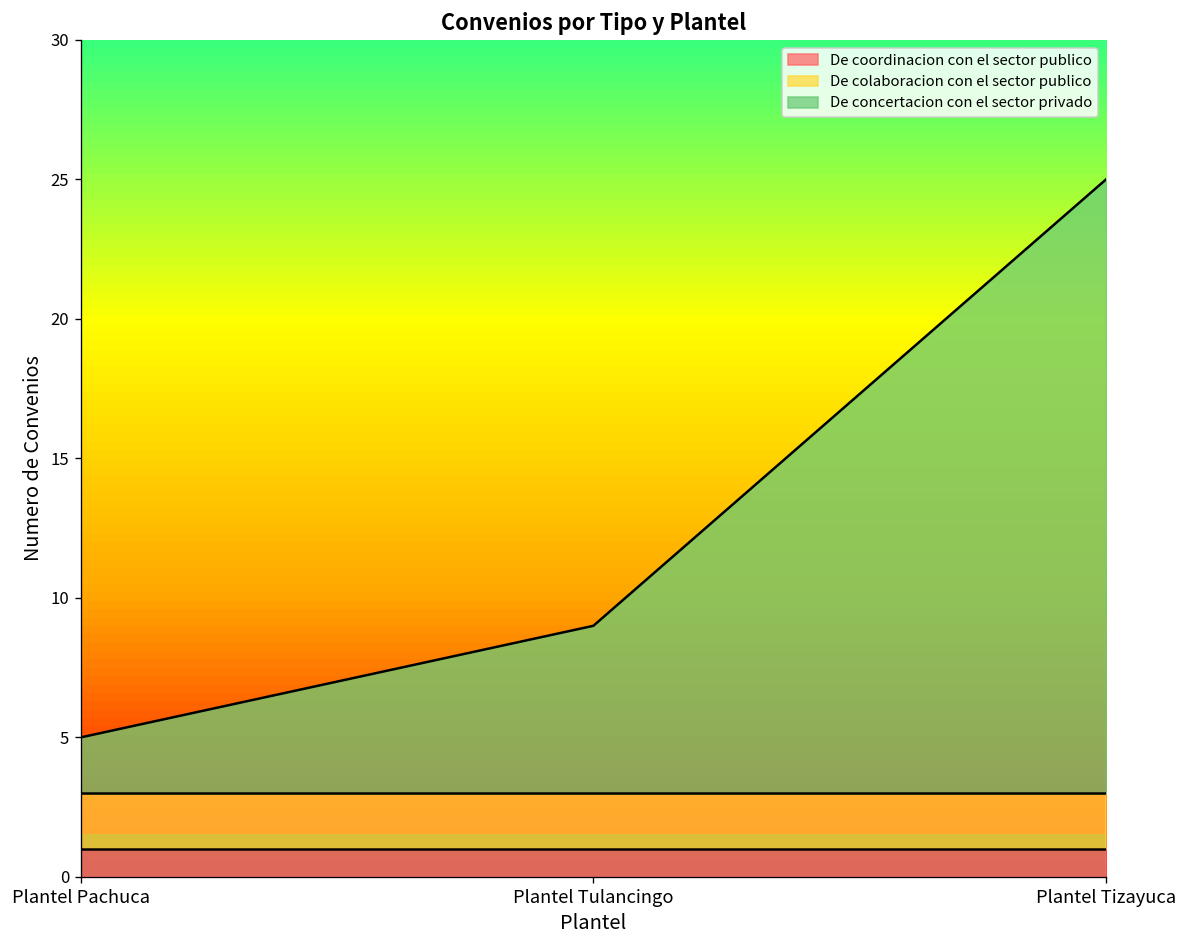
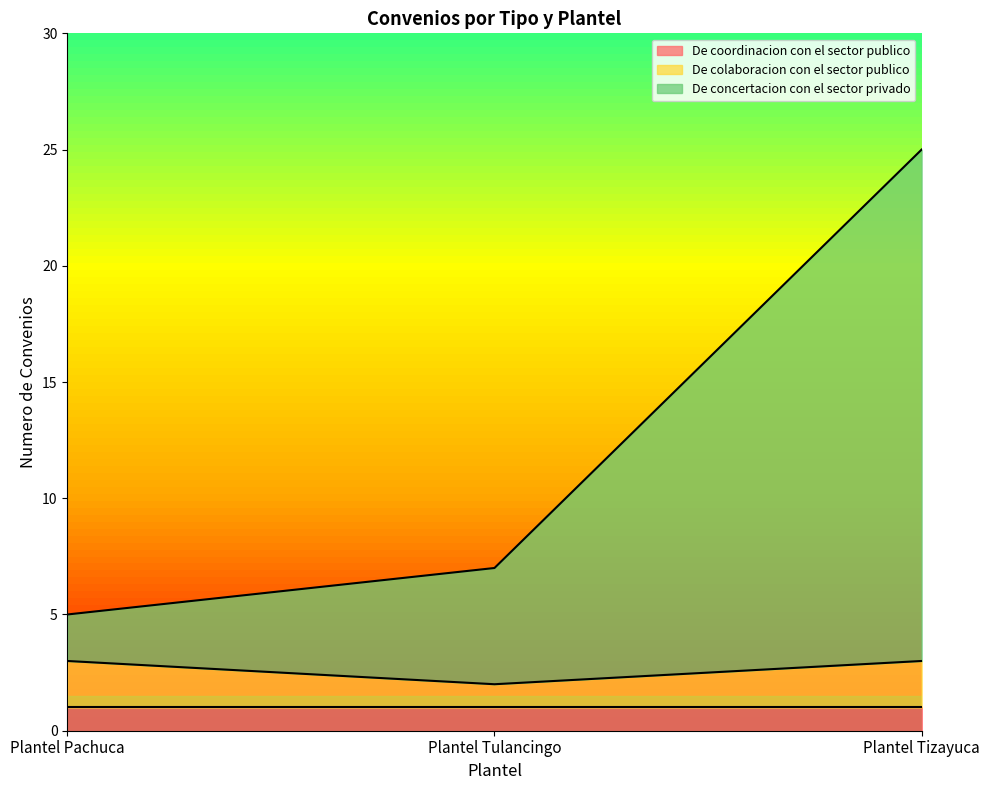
De colaboracion con el sector publico, Plantel Tulancingo: 2 -> 1
De concertacion con el sector privado, Plantel Tulancingo: 6 -> 5
